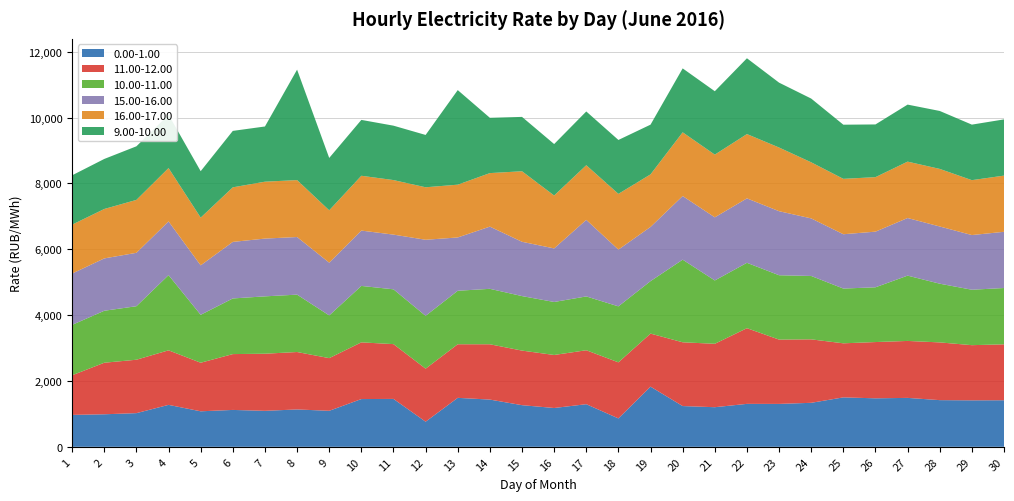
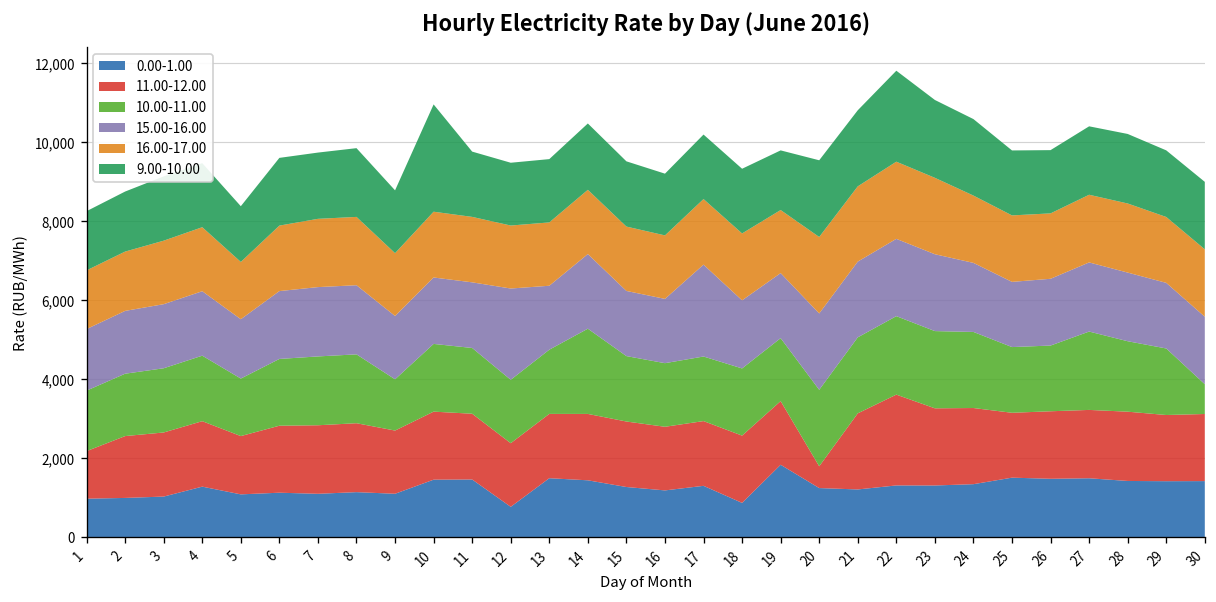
10.00-11.00, 4: 2,300 -> 1,700
9.00-10.00, 8: 3,400 -> 1,700
9.00-10.00, 10: 1,700 -> 2,700
9.00-10.00, 13: 2,900 -> 1,600
10.00-11.00, 14: 1,700 -> 2,200
16.00-17.00, 15: 2,100 -> 1,600
11.00-12.00, 20: 1,900 -> 600
10.00-11.00, 20: 2,500 -> 1,900
10.00-11.00, 30: 1,700 -> 800
